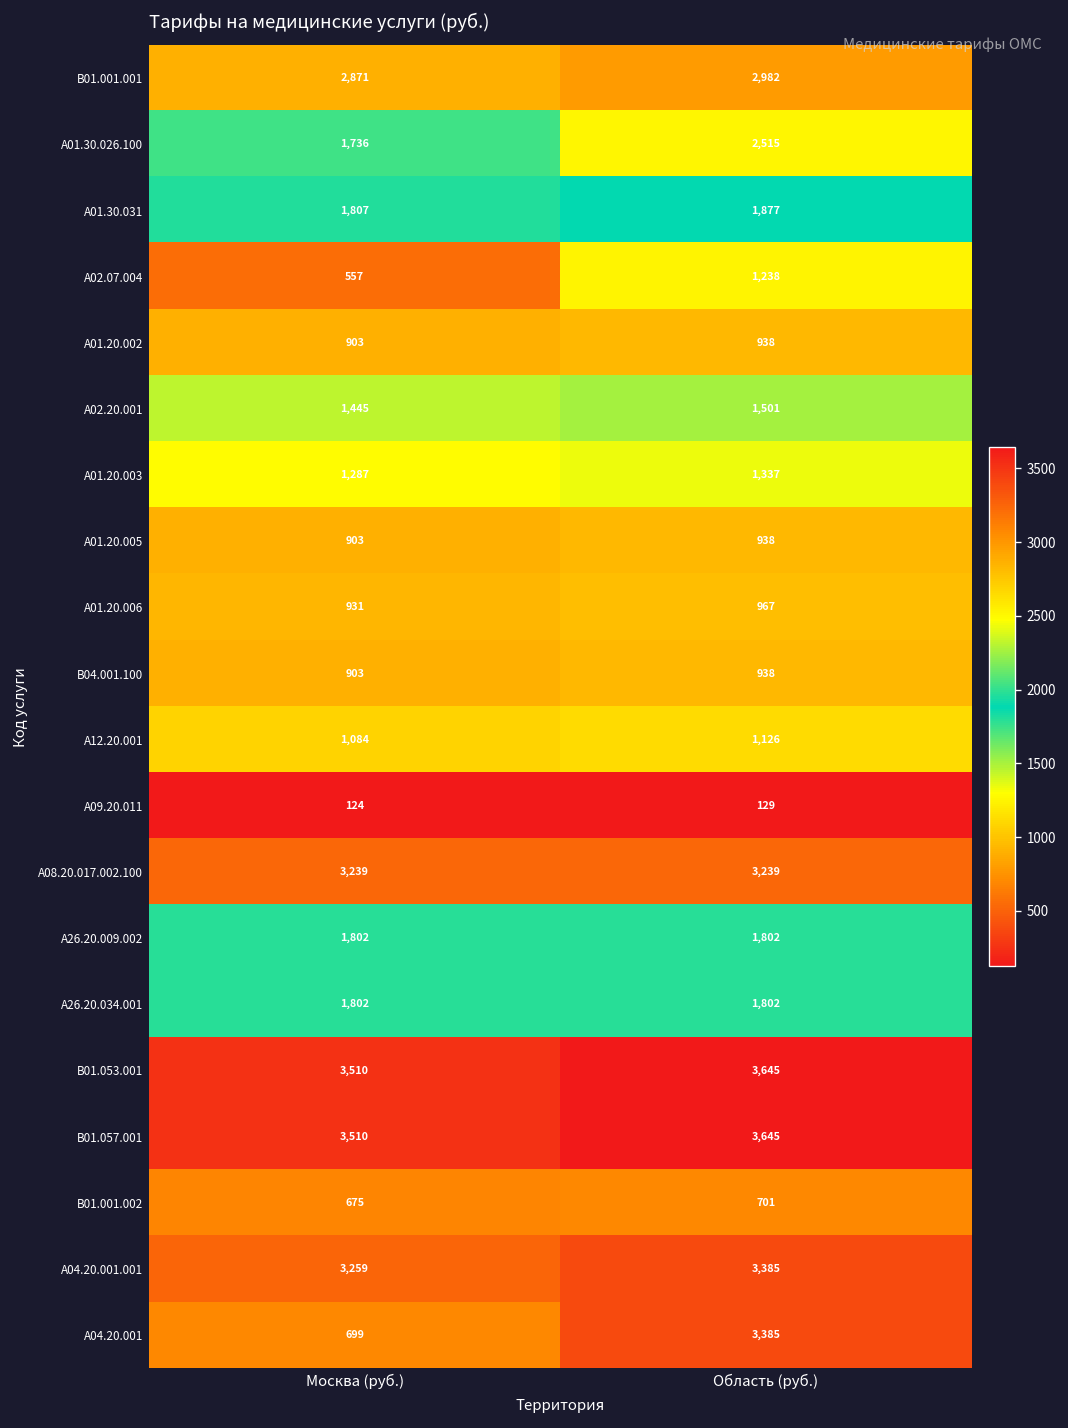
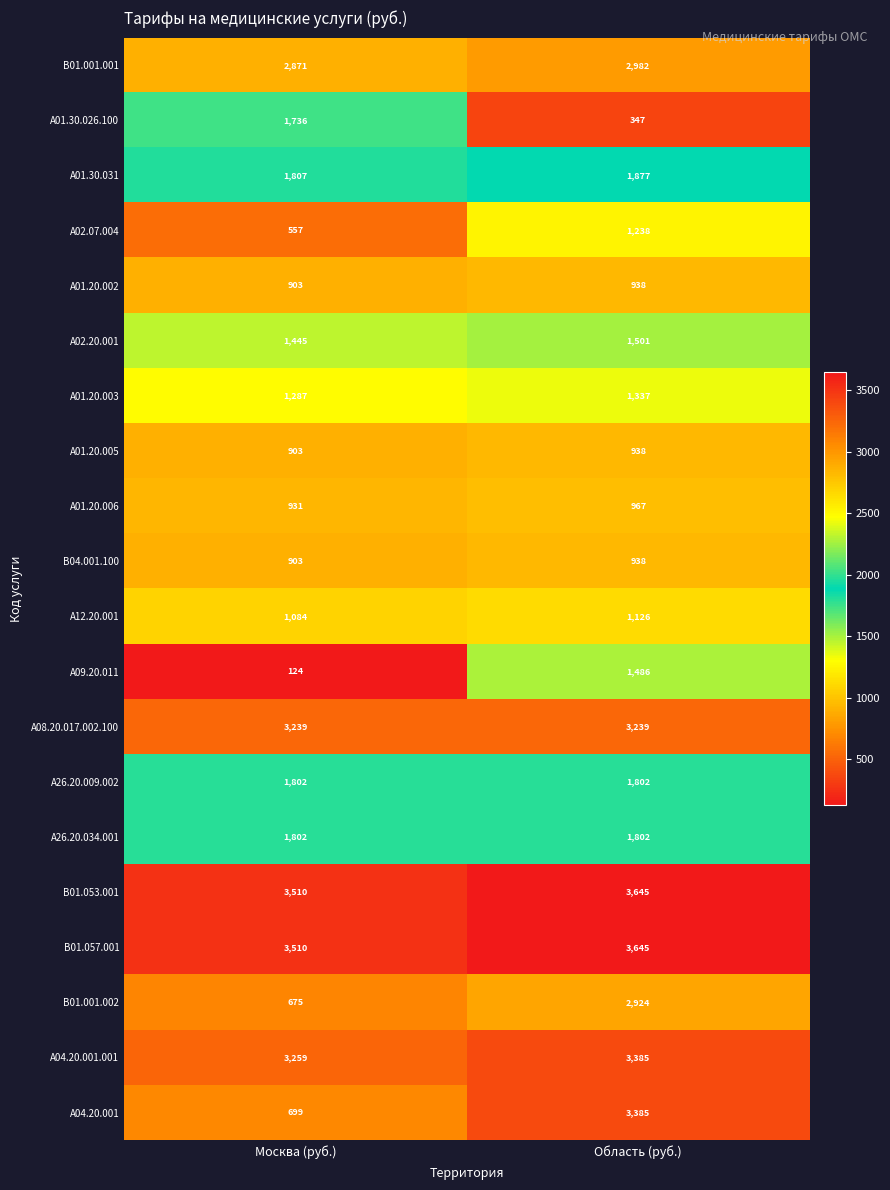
A01.30.026.100, Область (руб.): 2,515 -> 347
A09.20.011, Область (руб.): 129 -> 1,486
B01.001.002, Область (руб.): 701 -> 2,924
